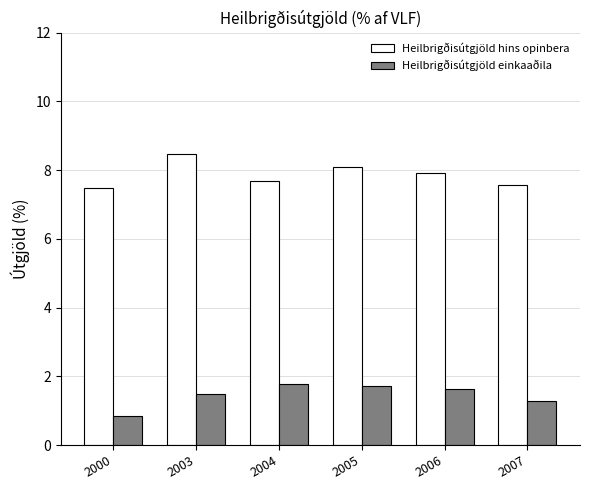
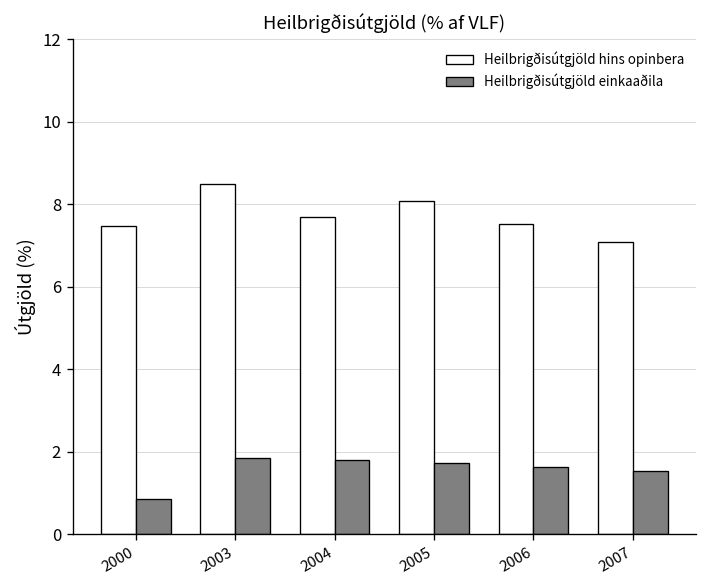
Heilbrigðisútgjöld einkaaðila, 2003: 1.5 -> 1.8
Heilbrigðisútgjöld hins opinbera, 2006: 7.9 -> 7.5
Heilbrigðisútgjöld hins opinbera, 2007: 7.6 -> 7.1
Heilbrigðisútgjöld einkaaðila, 2007: 1.3 -> 1.5
